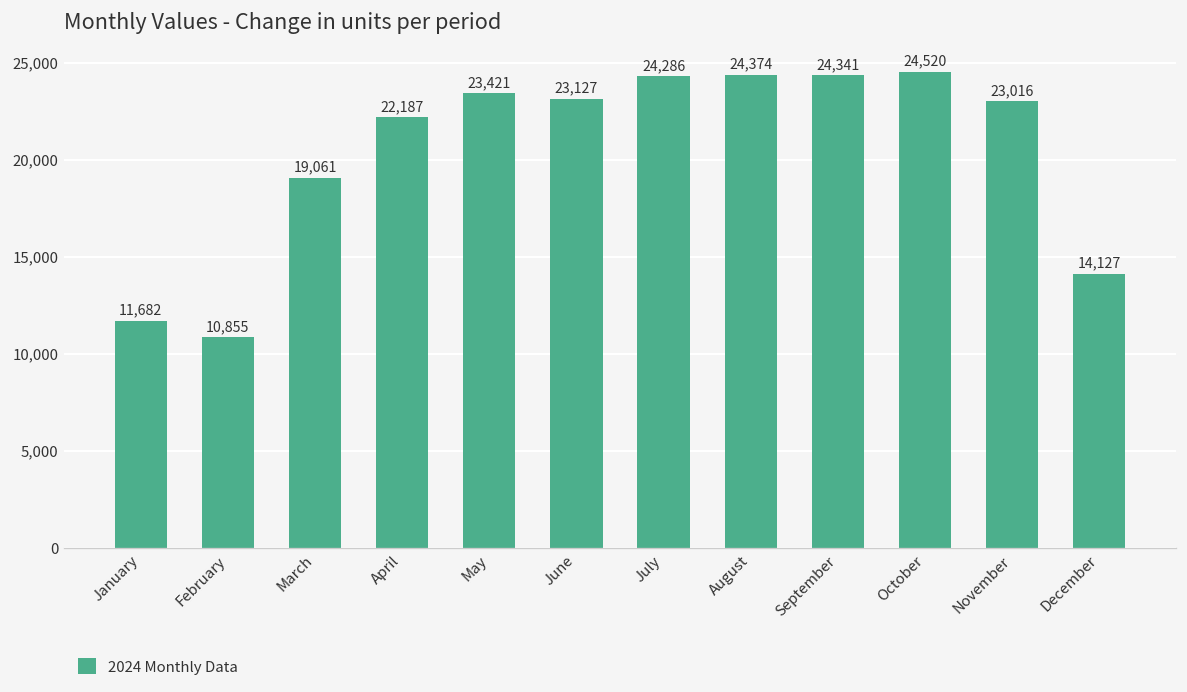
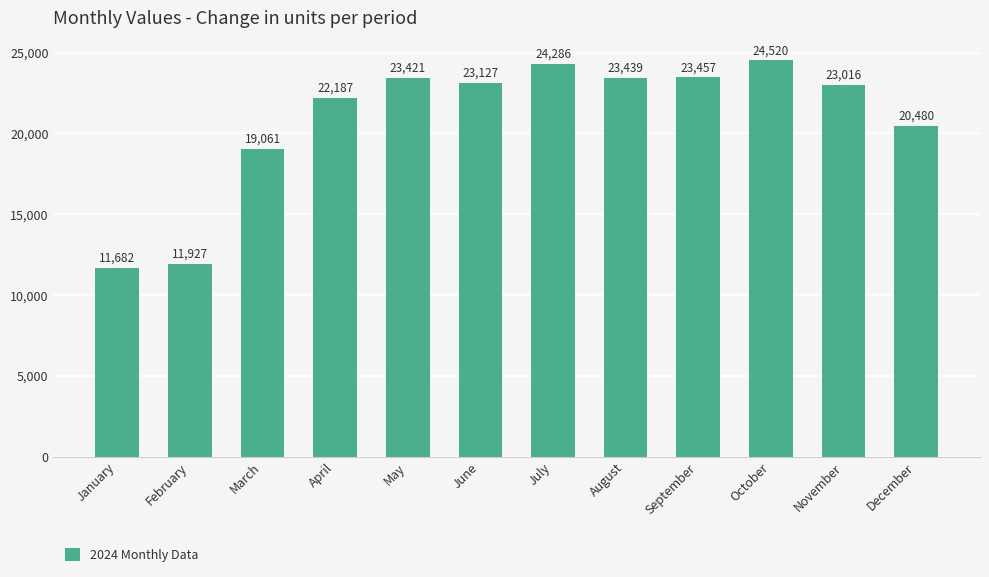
February: 10,855 -> 11,927
August: 24,374 -> 23,439
September: 24,341 -> 23,457
December: 14,127 -> 20,480
